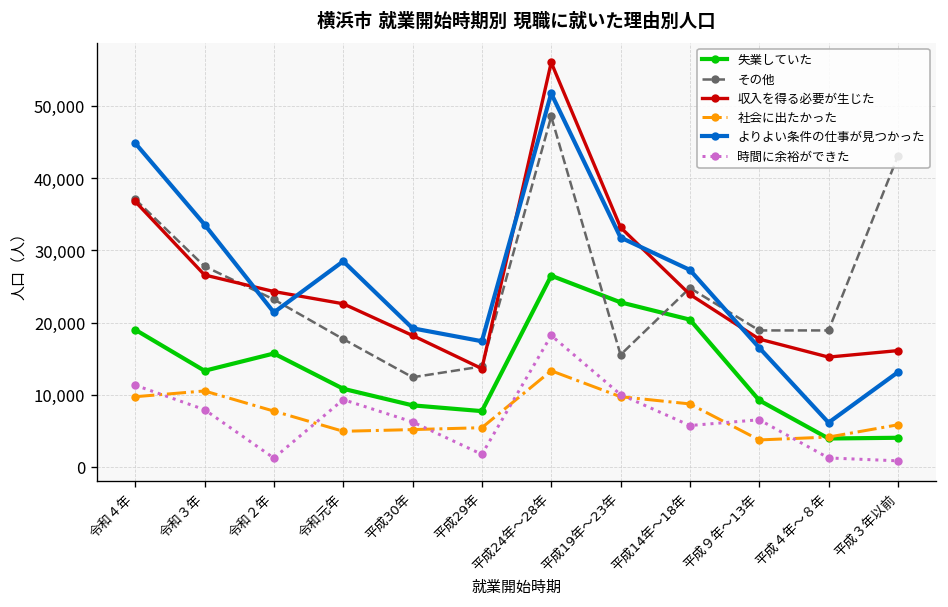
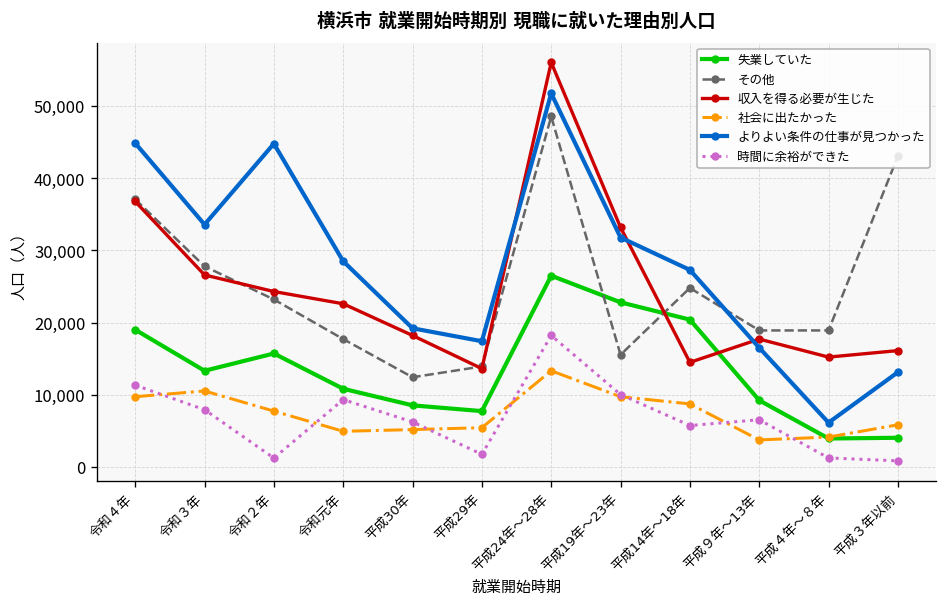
よりよい条件の仕事が見つかった, 令和２年: 21,000 -> 45,000
収入を得る必要が生じた, 平成14年～18年: 24,000 -> 14,000
